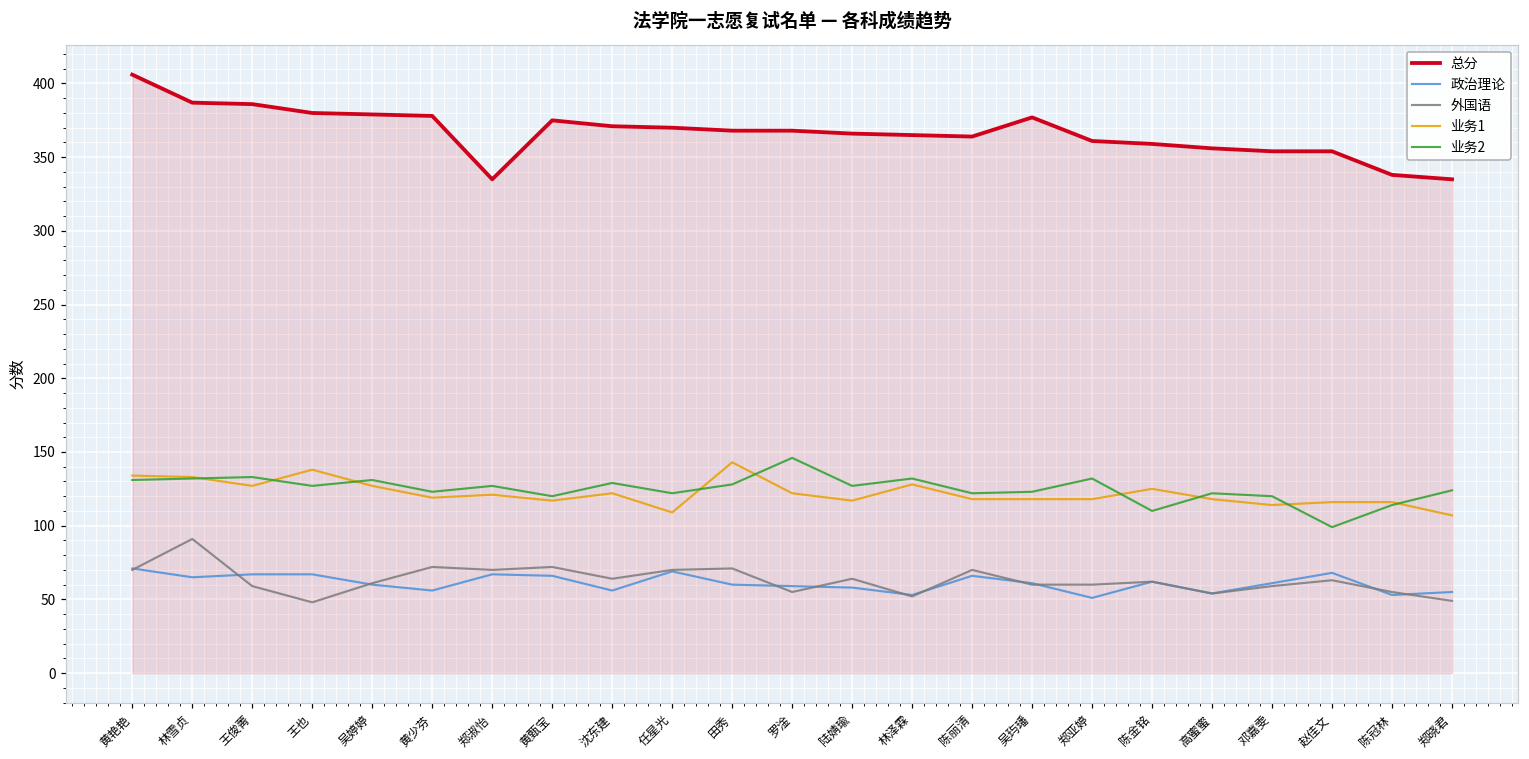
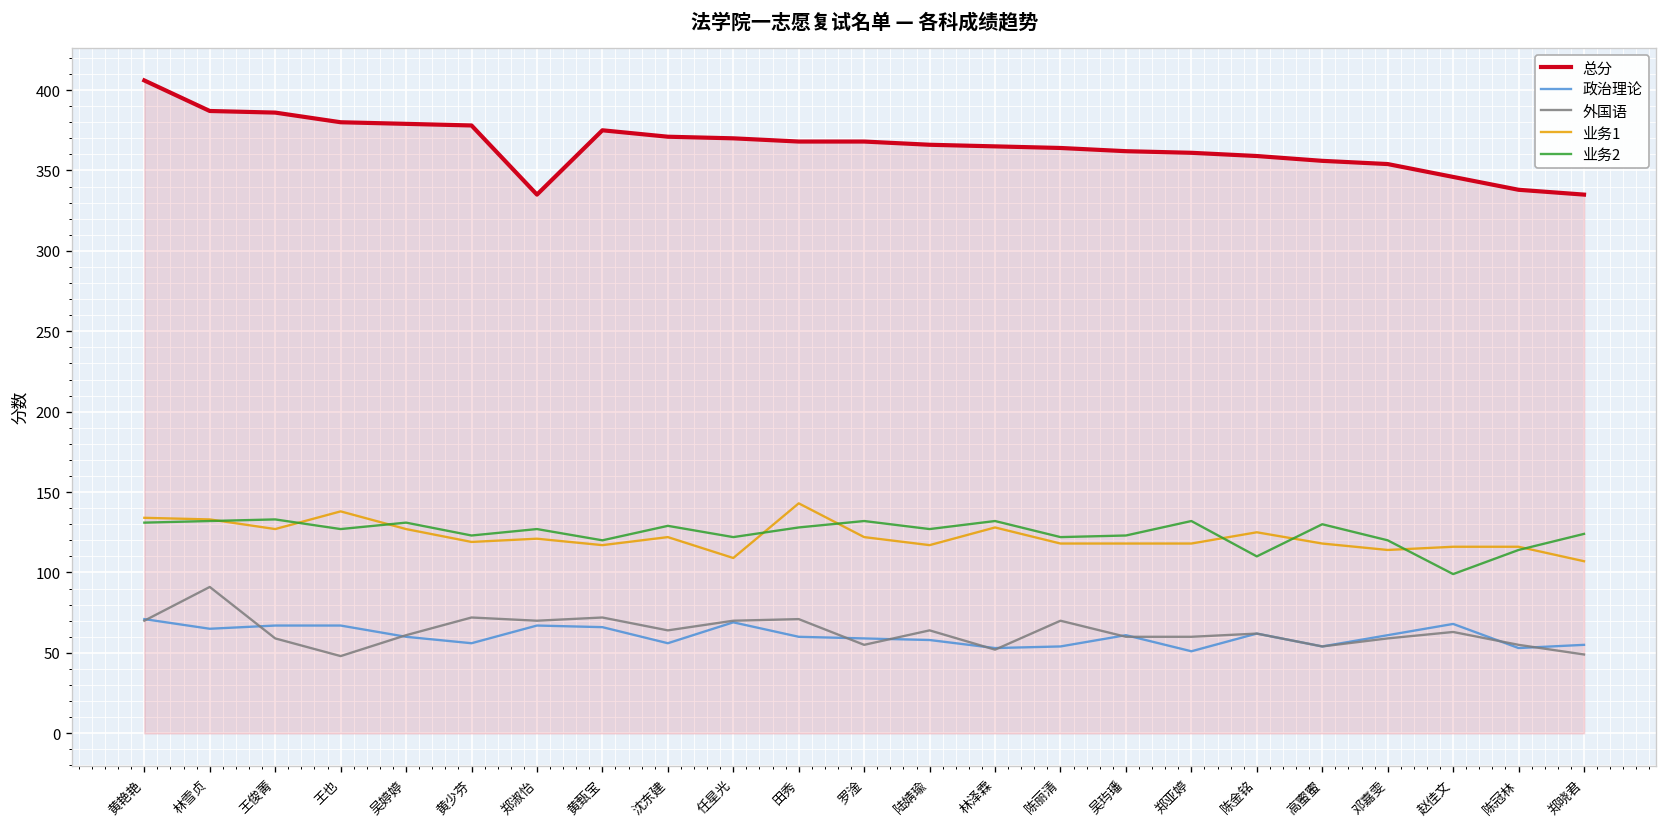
业务2, 罗淦: 146 -> 132
政治理论, 陈丽清: 66 -> 54
总分, 吴玙璠: 377 -> 362
业务2, 高蜜蜜: 122 -> 130
总分, 赵佳文: 354 -> 346
